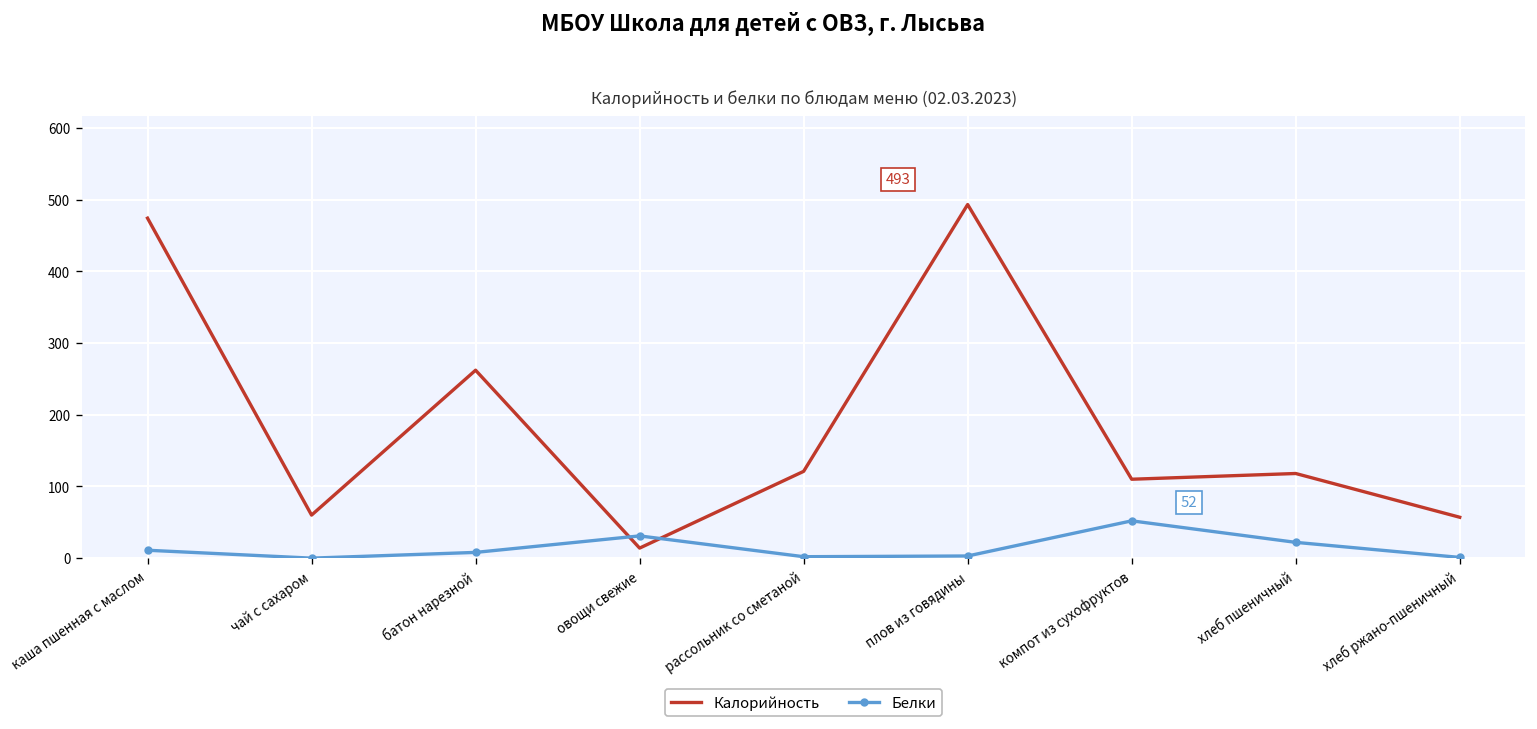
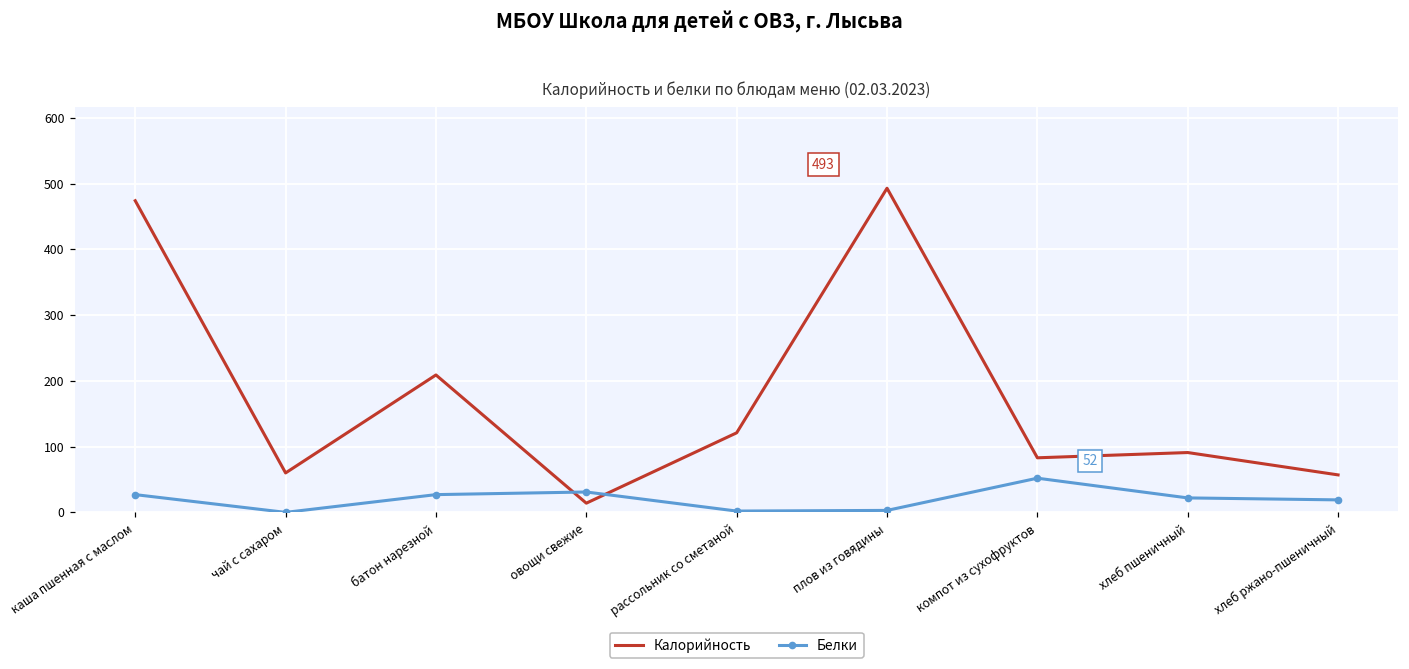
Белки, каша пшенная с маслом: 10 -> 30
Калорийность, батон нарезной: 260 -> 210
Белки, батон нарезной: 10 -> 30
Калорийность, компот из сухофруктов: 110 -> 80
Калорийность, хлеб пшеничный: 120 -> 90
Белки, хлеб ржано-пшеничный: 0 -> 20
